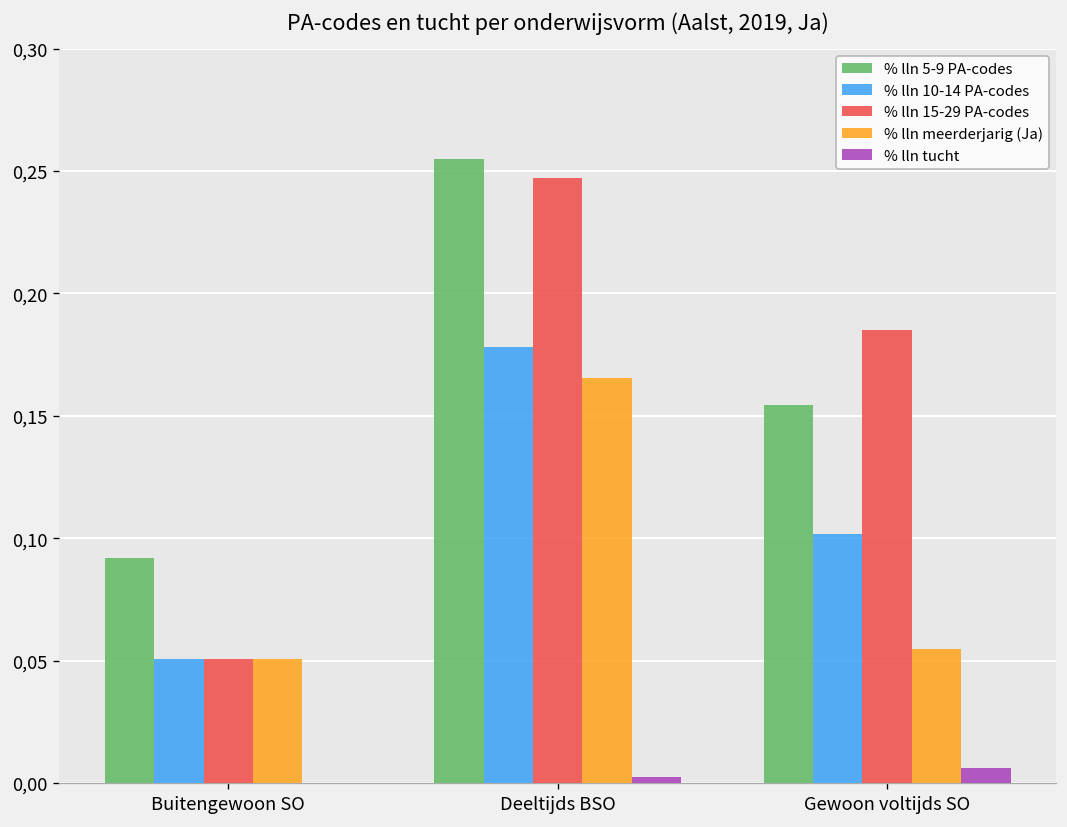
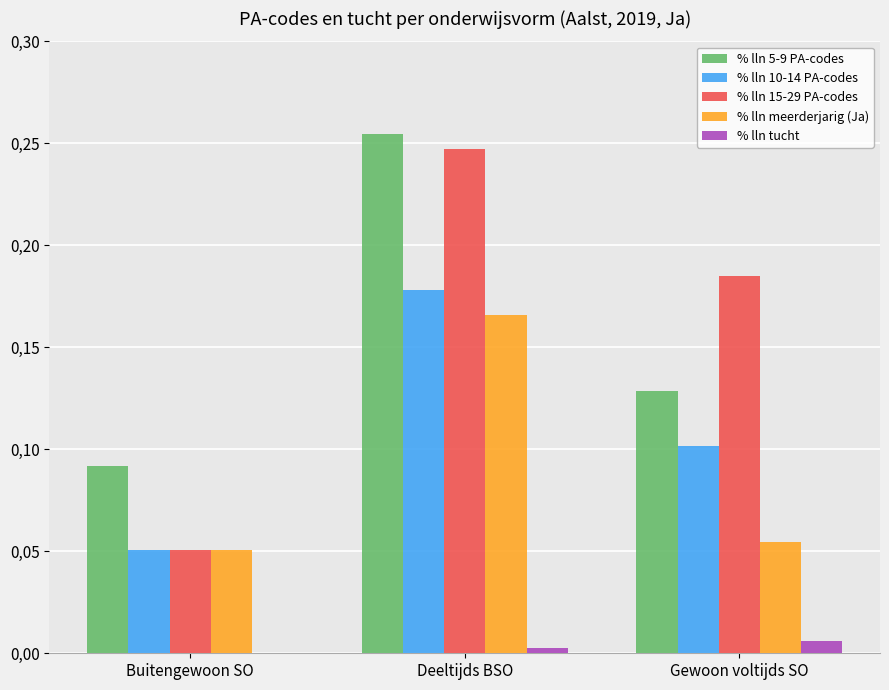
% lln 5-9 PA-codes, Gewoon voltijds SO: 15.4 -> 12.8
